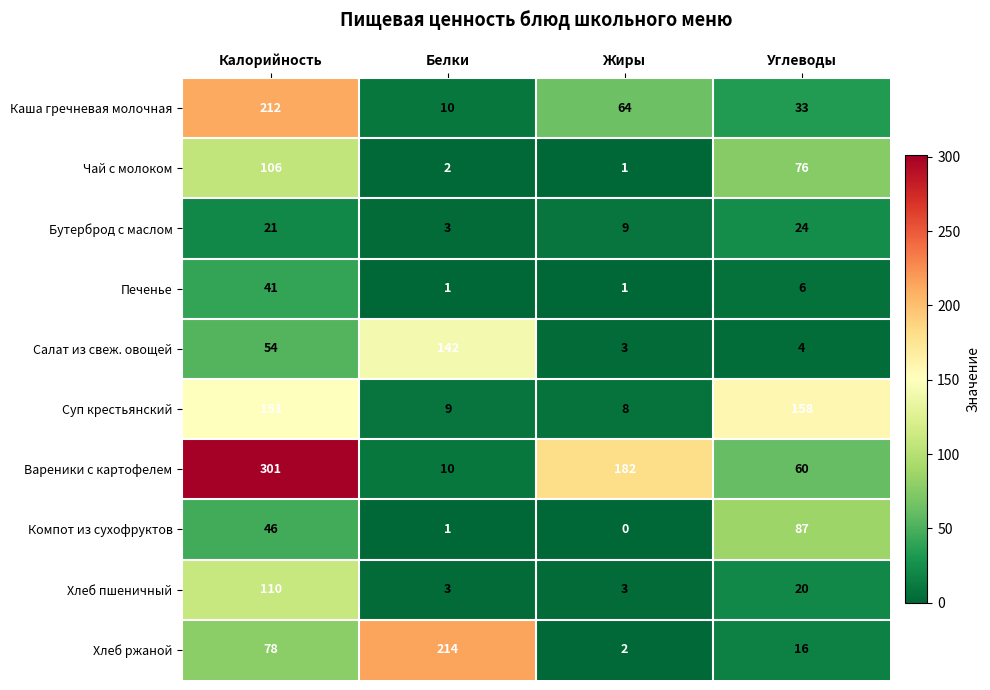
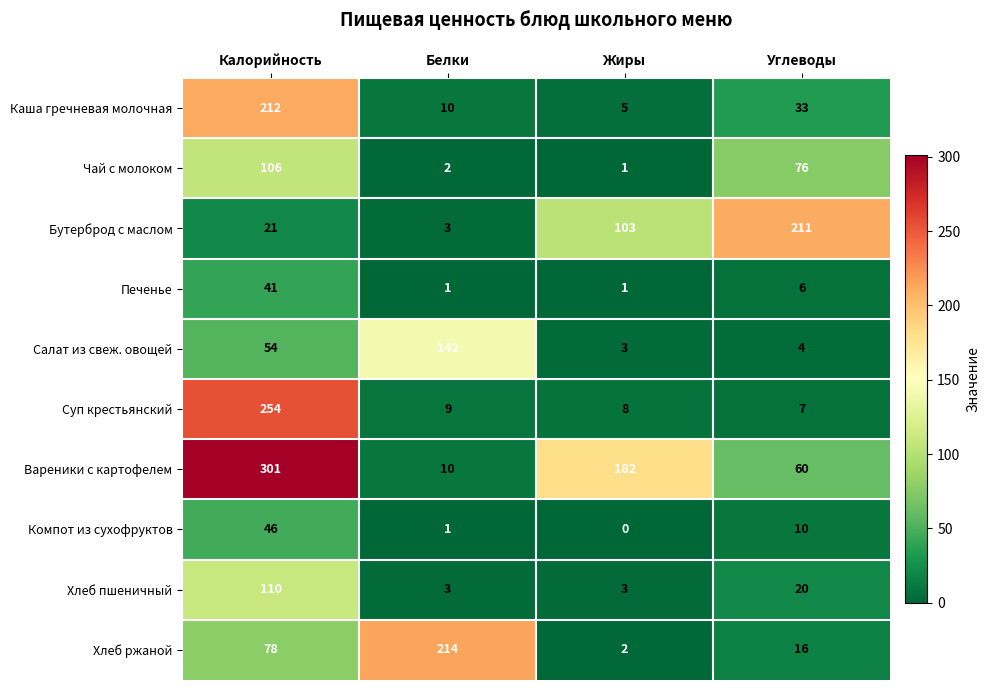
Каша гречневая молочная, Жиры: 64 -> 5
Бутерброд с маслом, Жиры: 9 -> 103
Бутерброд с маслом, Углеводы: 24 -> 211
Суп крестьянский, Калорийность: 151 -> 254
Суп крестьянский, Углеводы: 158 -> 7
Компот из сухофруктов, Углеводы: 87 -> 10
